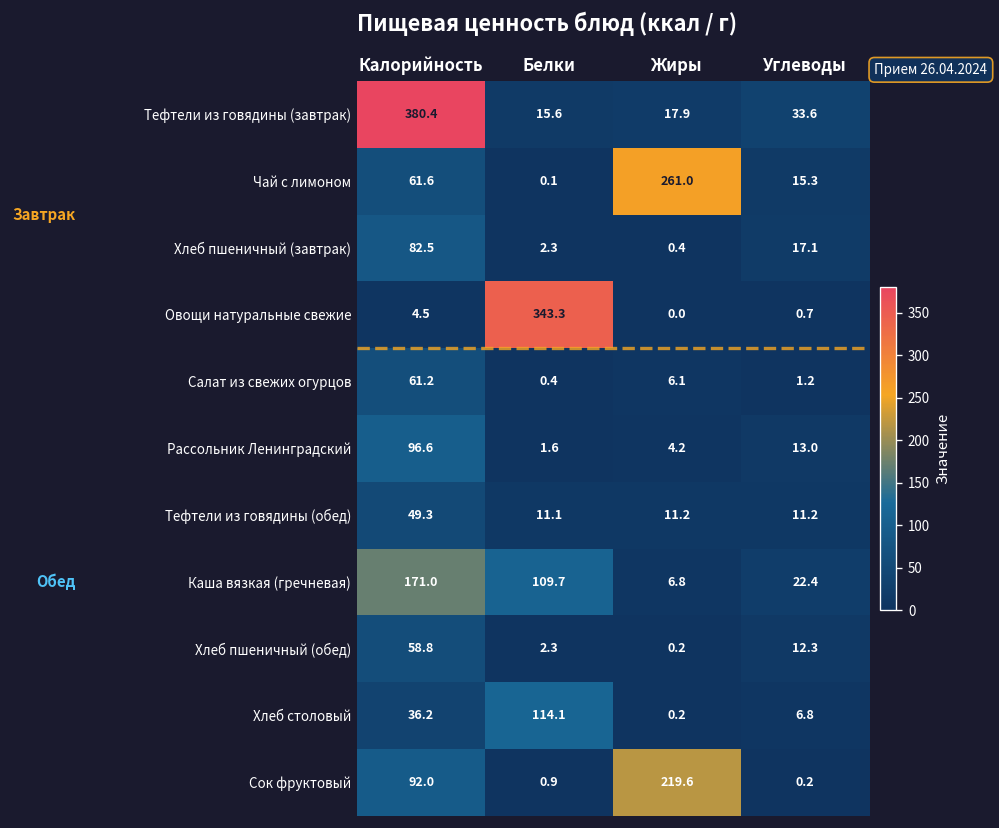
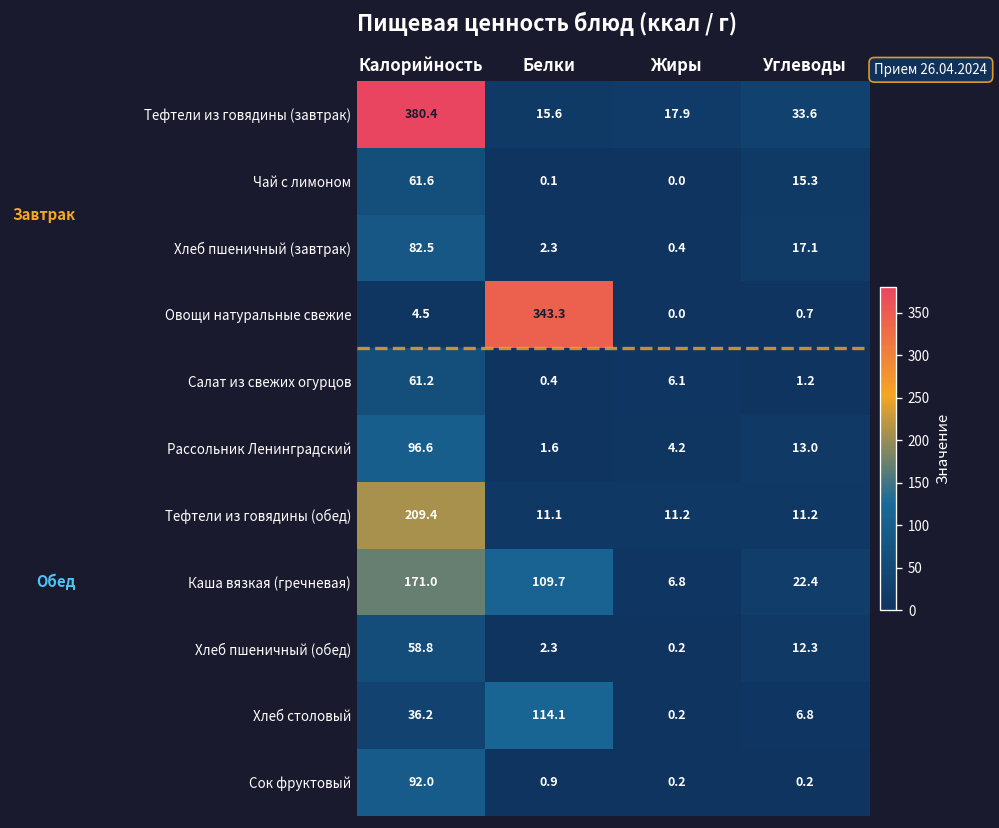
Чай с лимоном, Жиры: 261.0 -> 0.0
Тефтели из говядины (обед), Калорийность: 49.3 -> 209.4
Сок фруктовый, Жиры: 219.6 -> 0.2
